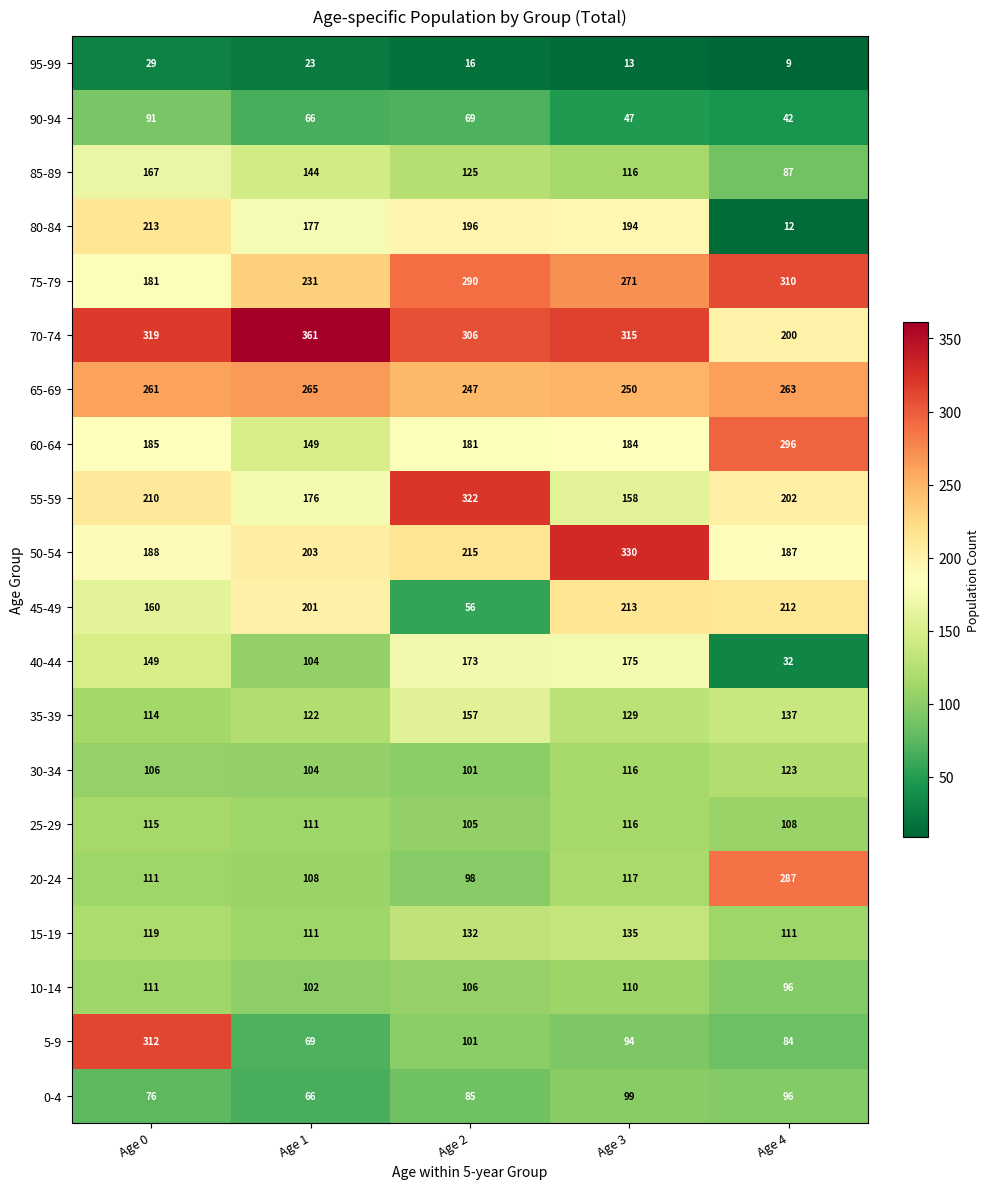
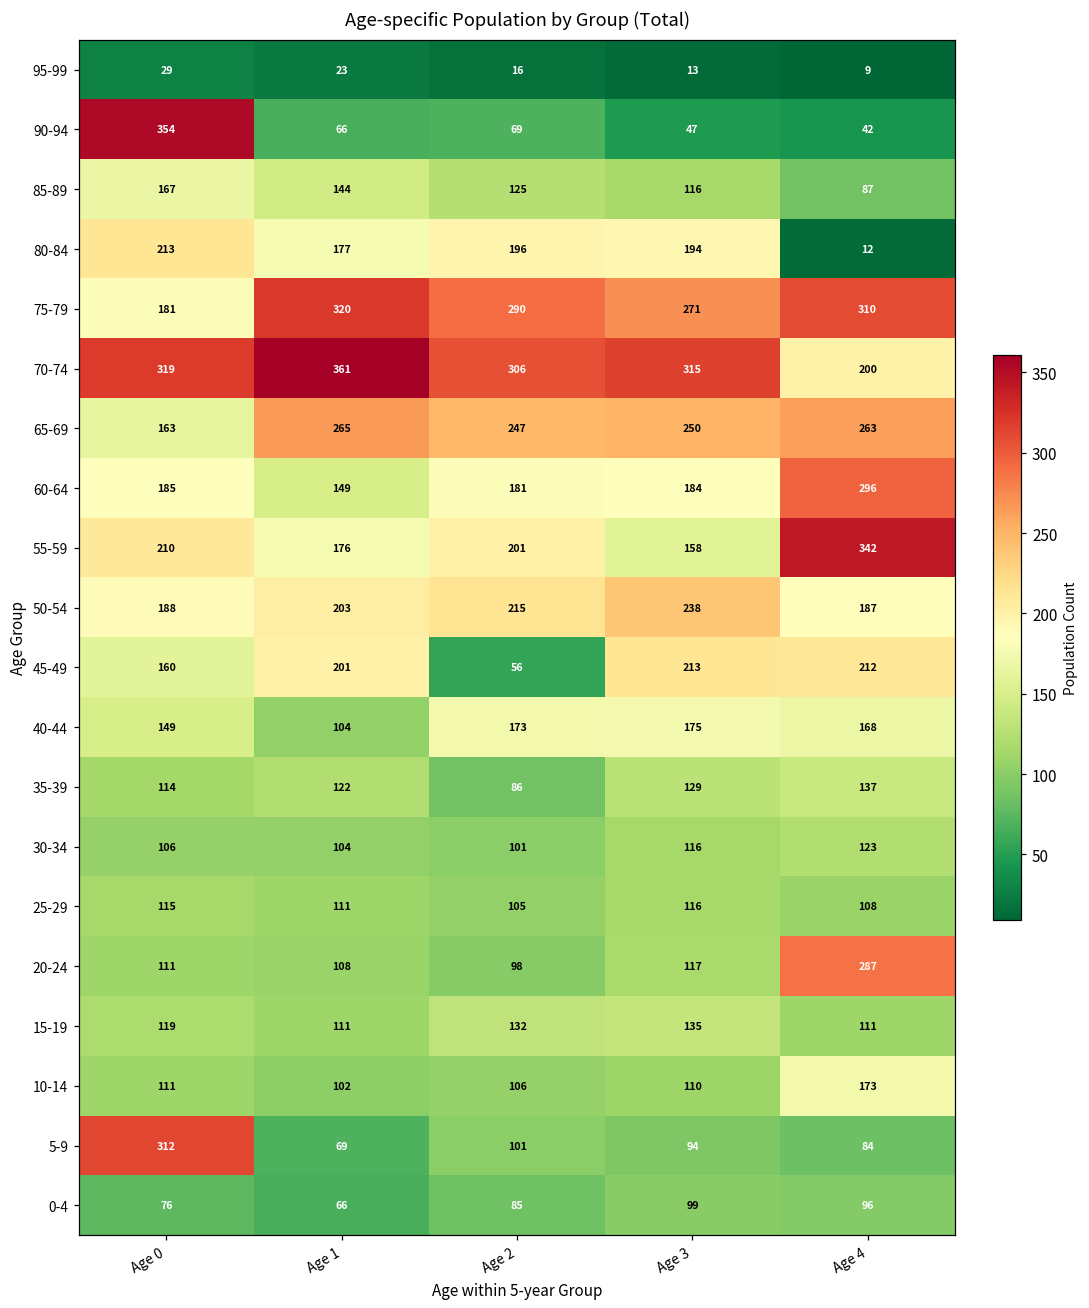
90-94, Age 0: 91 -> 354
75-79, Age 1: 231 -> 320
65-69, Age 0: 261 -> 163
55-59, Age 2: 322 -> 201
55-59, Age 4: 202 -> 342
50-54, Age 3: 330 -> 238
40-44, Age 4: 32 -> 168
35-39, Age 2: 157 -> 86
10-14, Age 4: 96 -> 173
